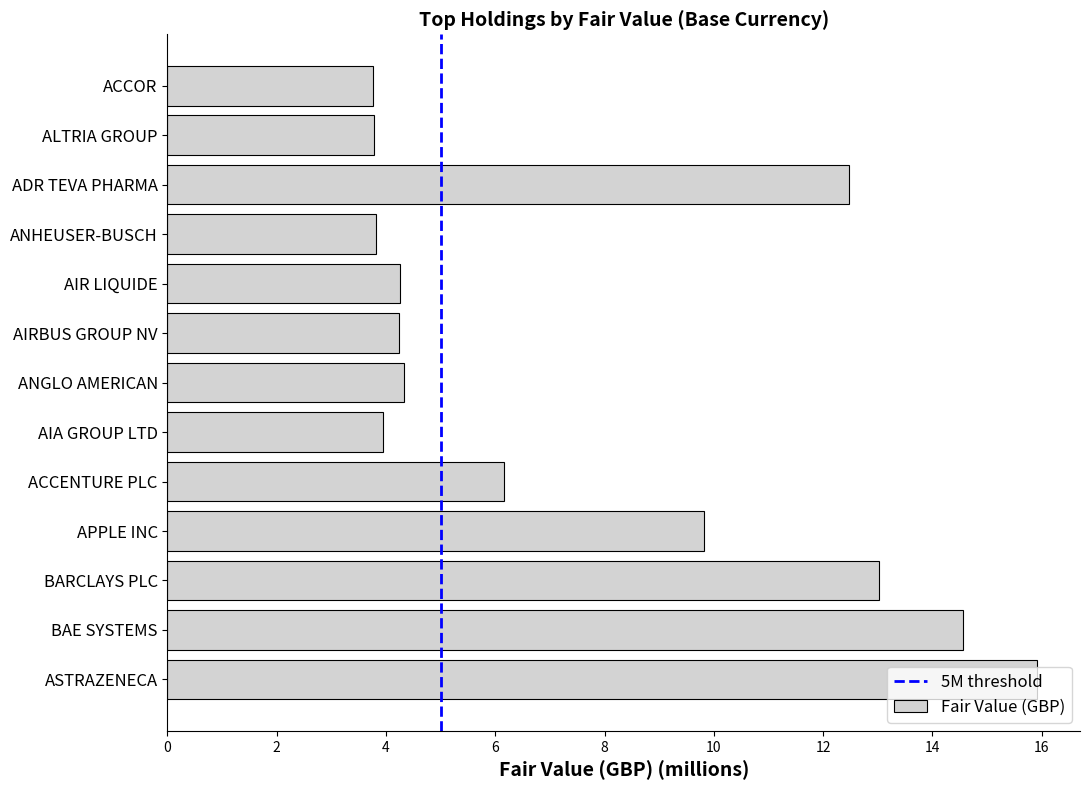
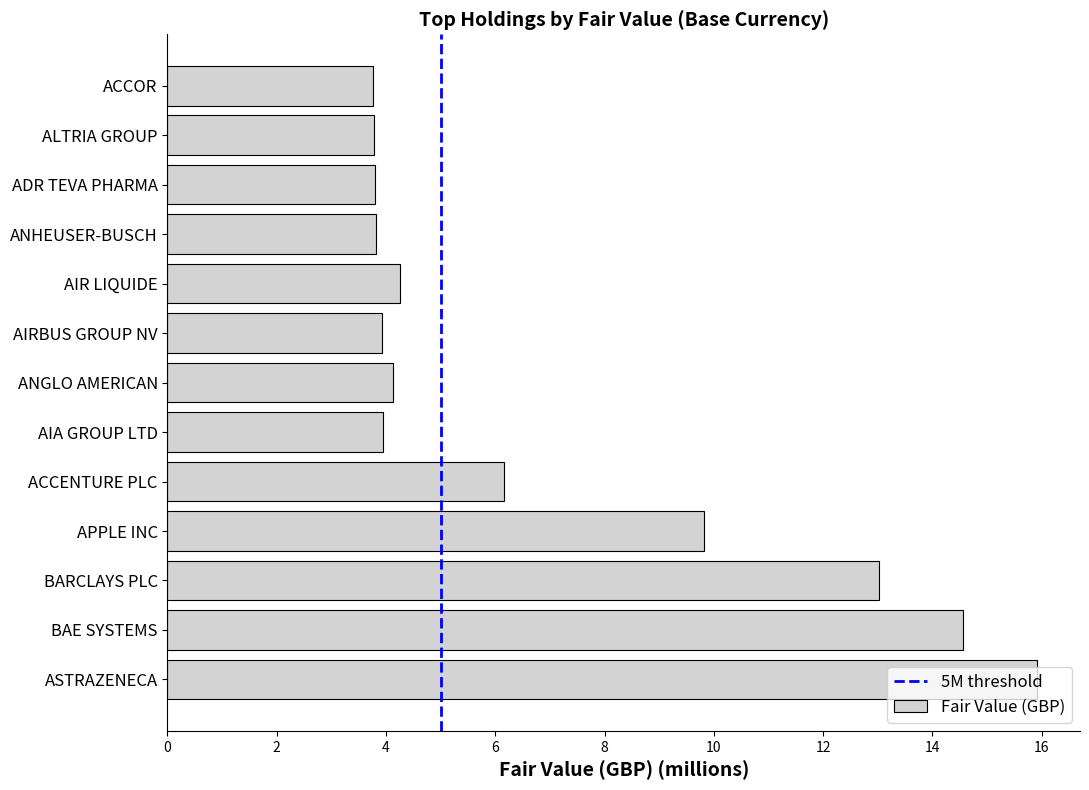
ADR TEVA PHARMA: 12.5 -> 3.8
AIRBUS GROUP NV: 4.2 -> 3.9
ANGLO AMERICAN: 4.3 -> 4.1
